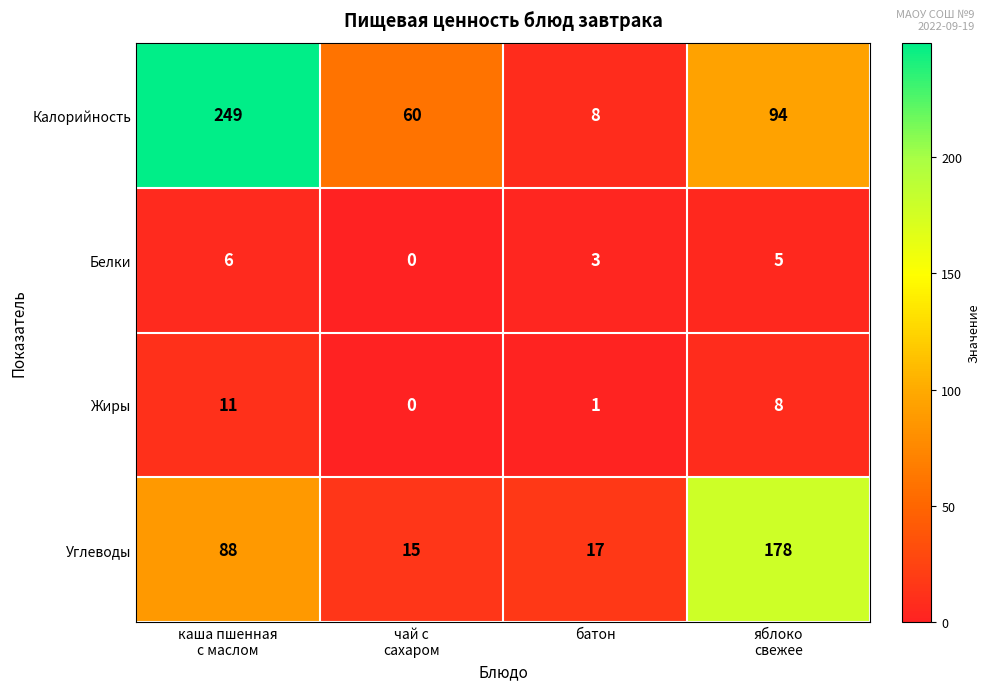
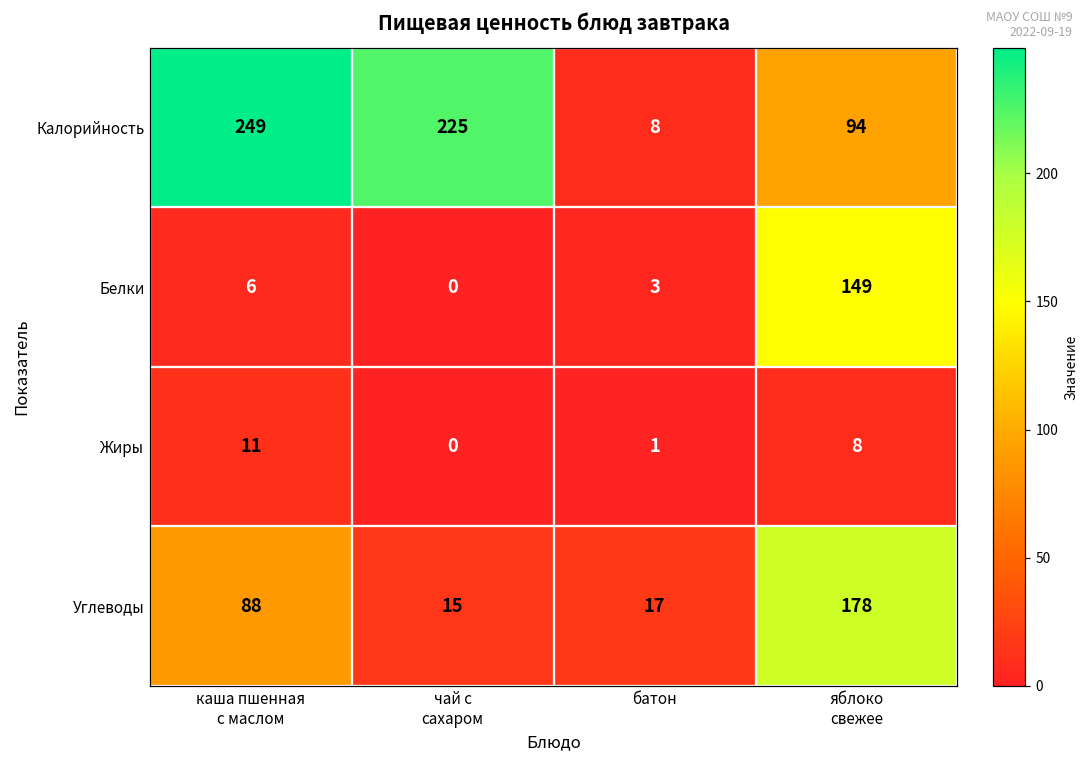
Калорийность, чай с сахаром: 60 -> 225
Белки, яблоко свежее: 5 -> 149
